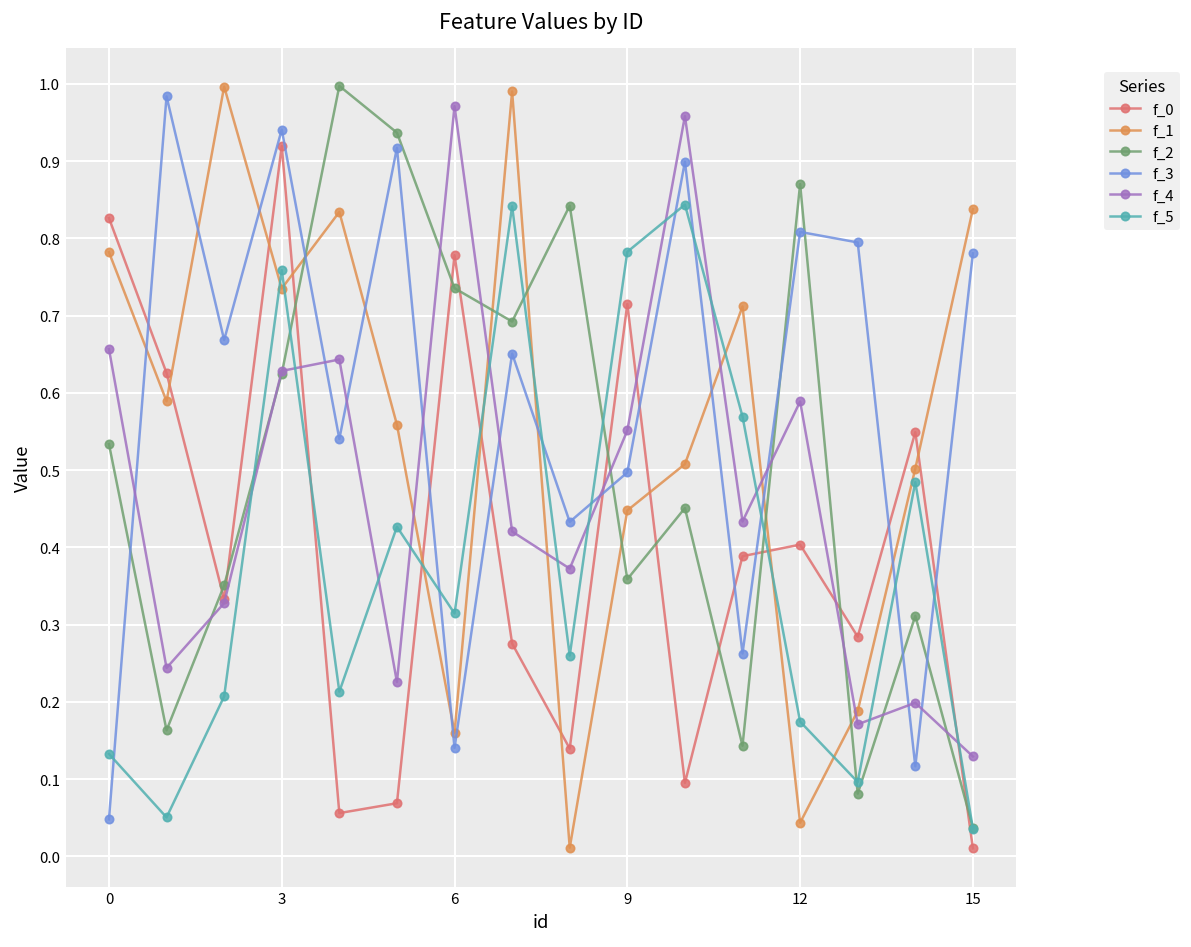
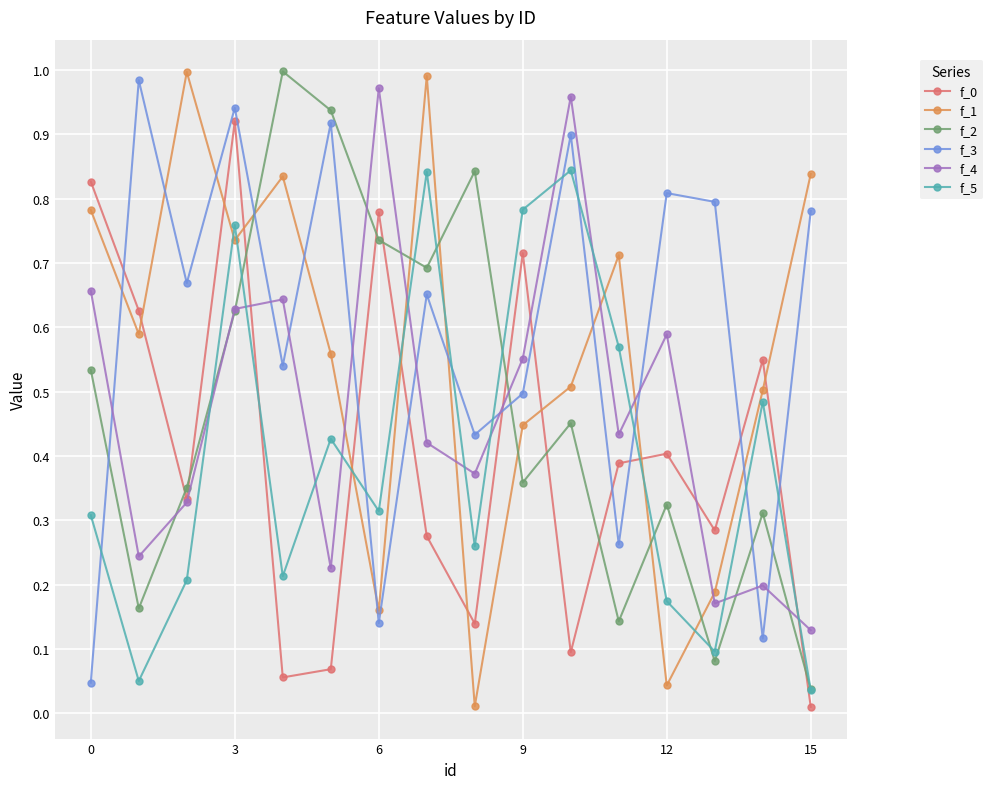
f_5, 0: 0.13 -> 0.31
f_2, 12: 0.87 -> 0.32
